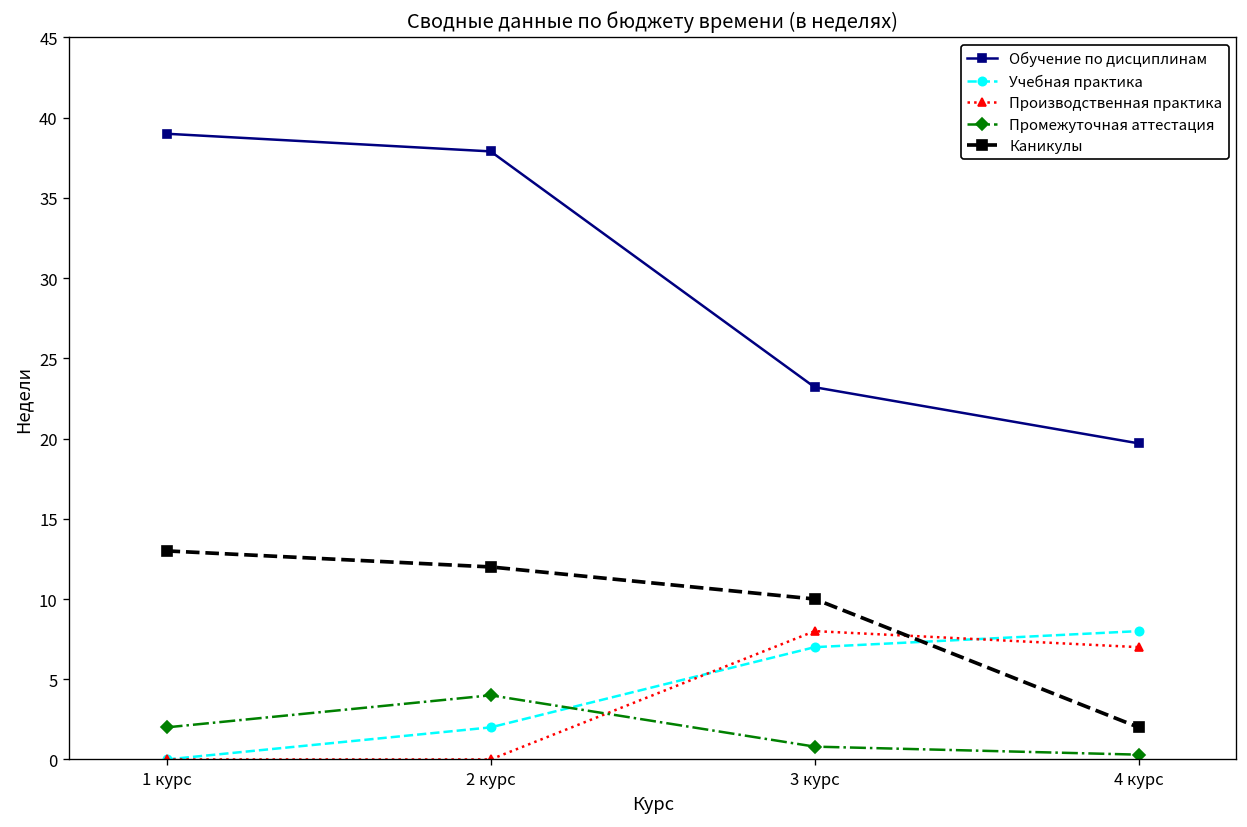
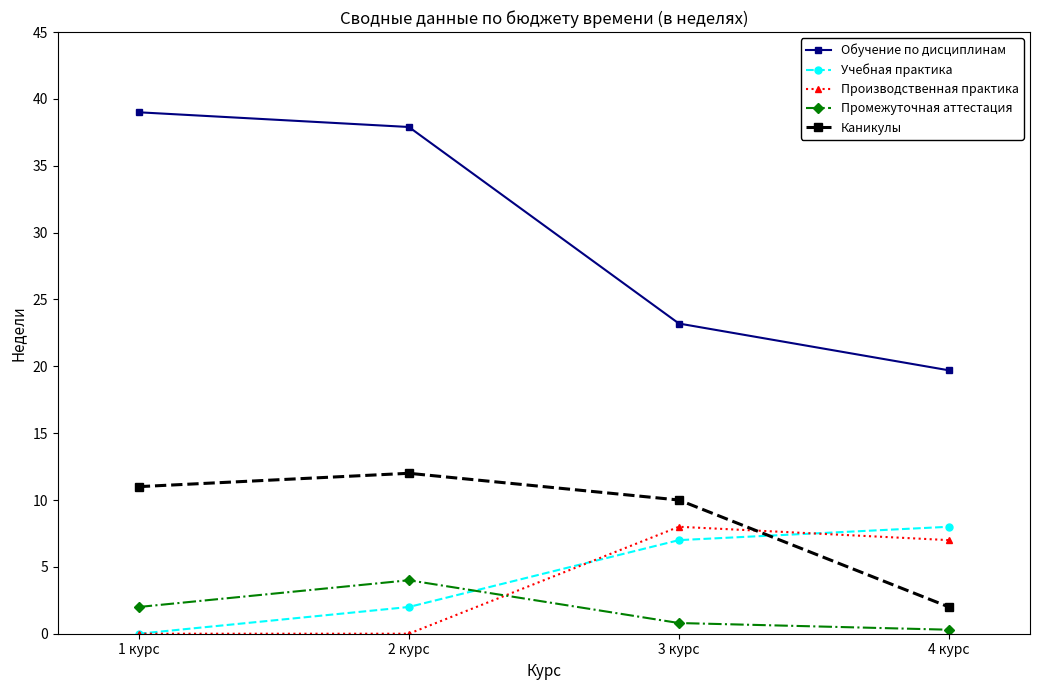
Каникулы, 1 курс: 13 -> 11
